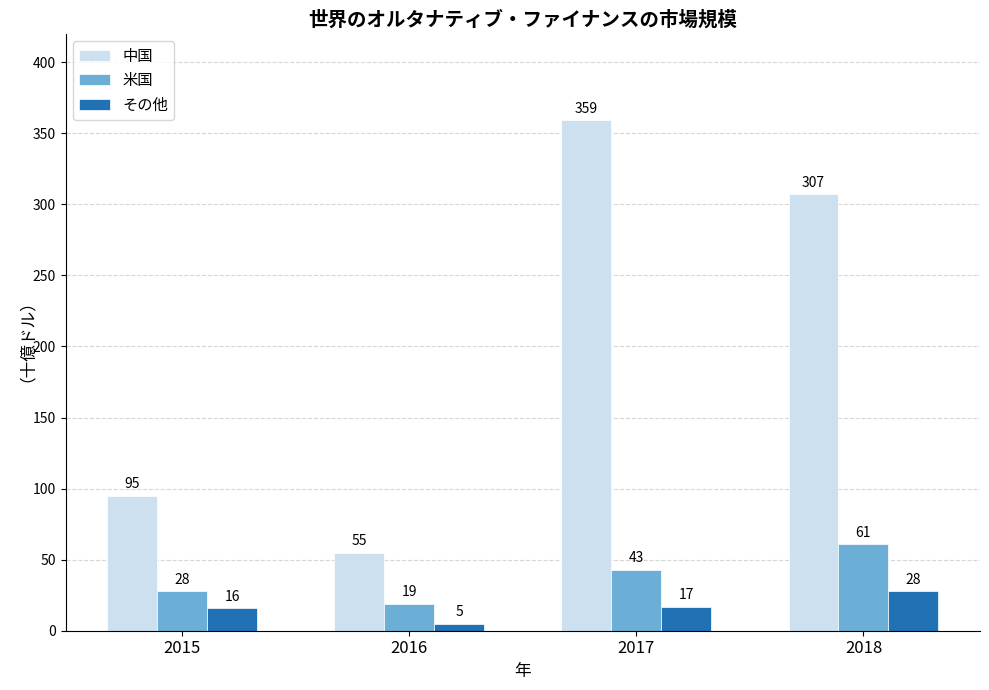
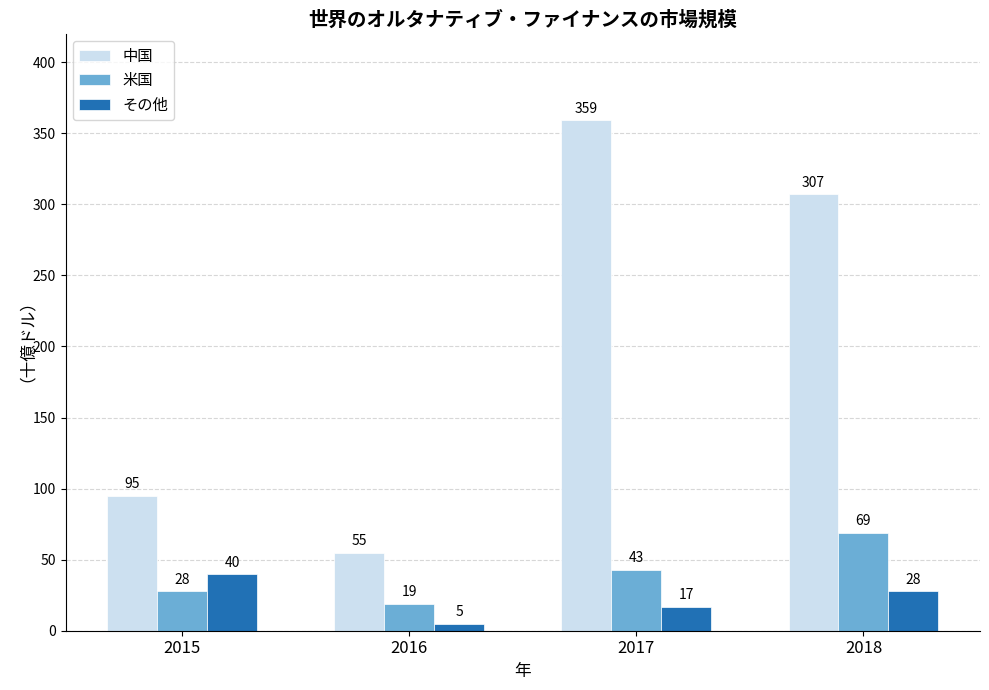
その他, 2015: 16 -> 40
米国, 2018: 61 -> 69
